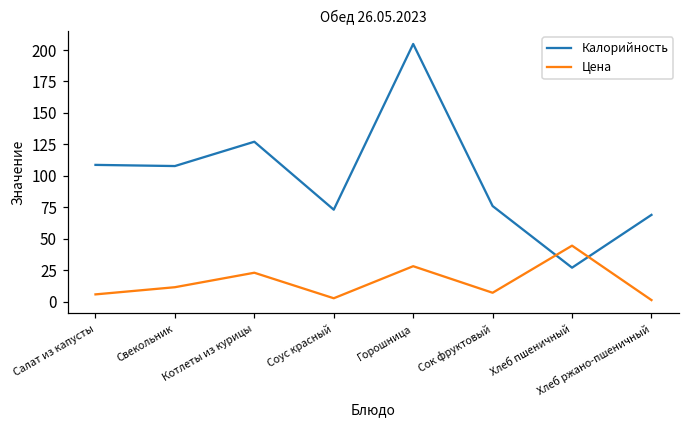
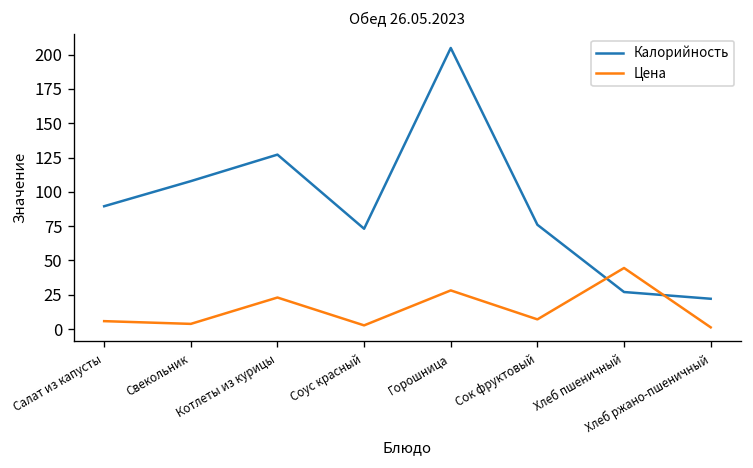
Калорийность, Салат из капусты: 109 -> 90
Цена, Свекольник: 11 -> 4
Калорийность, Хлеб ржано-пшеничный: 69 -> 22
